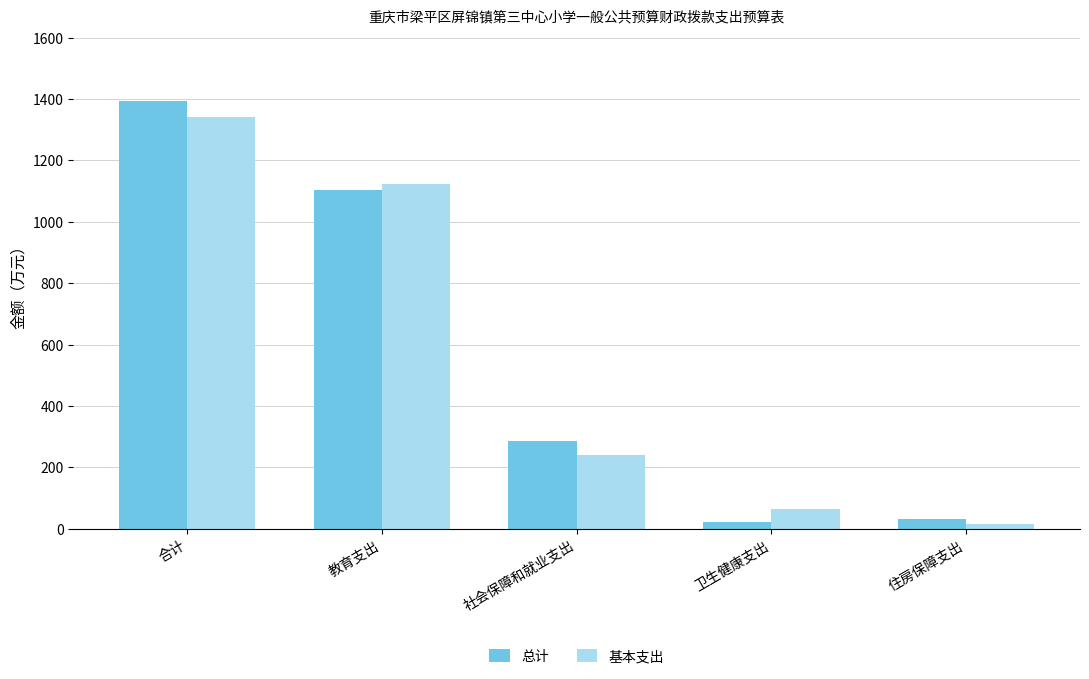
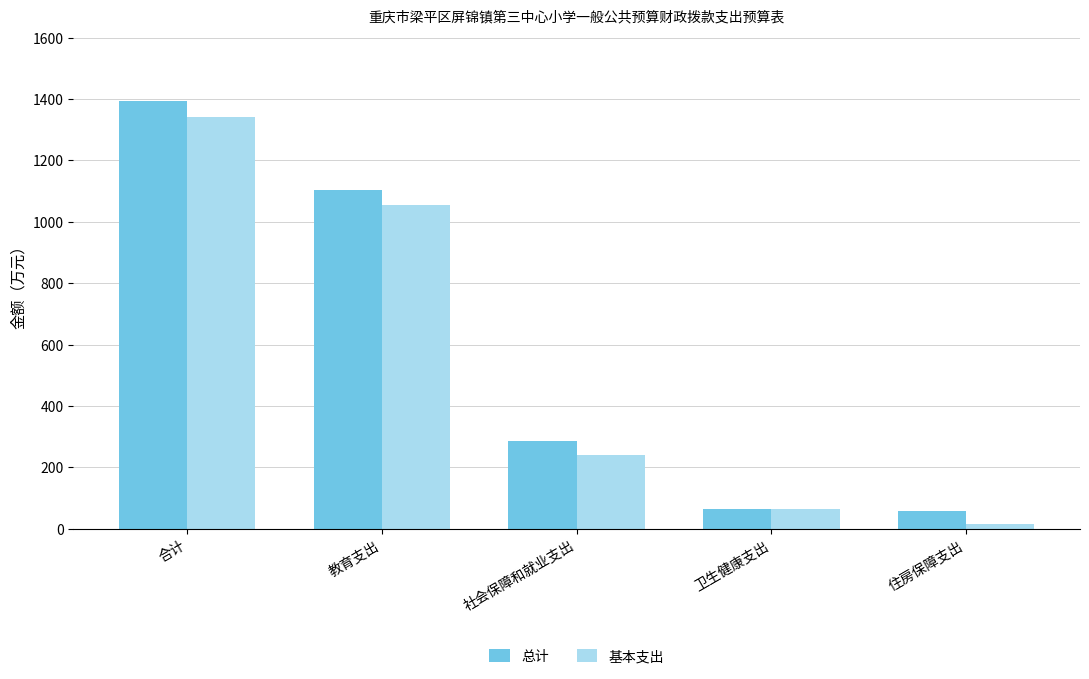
基本支出, 教育支出: 1120 -> 1060
总计, 卫生健康支出: 20 -> 60
总计, 住房保障支出: 30 -> 60
